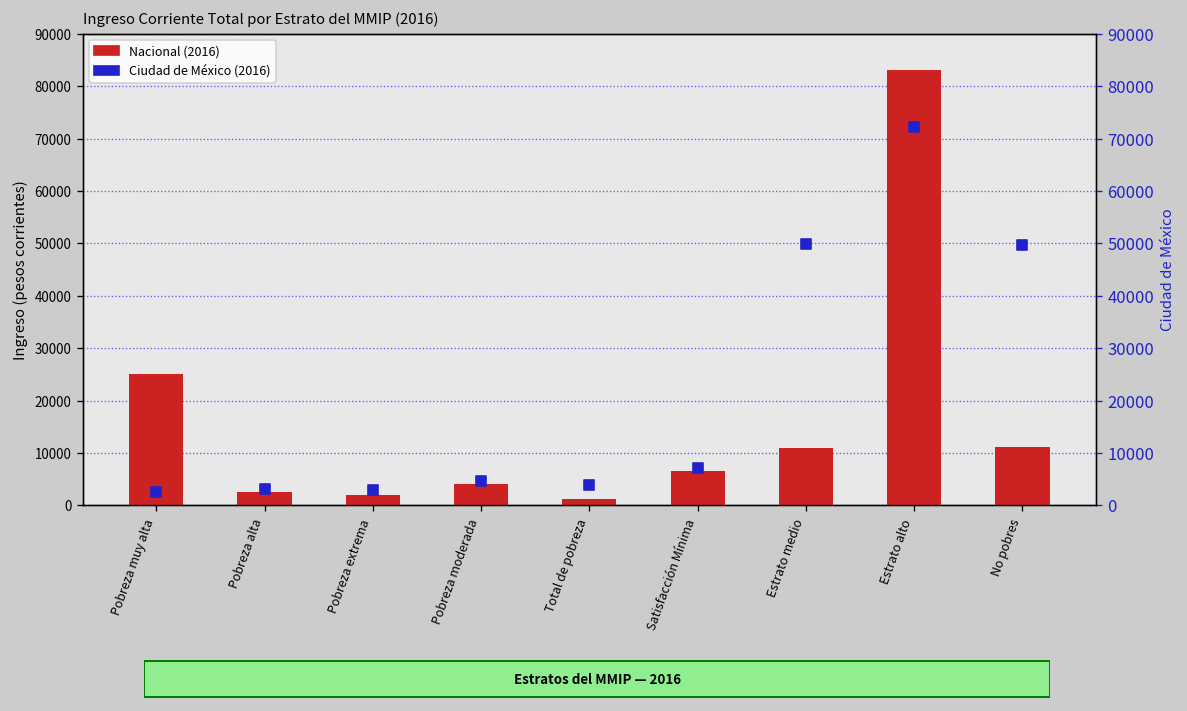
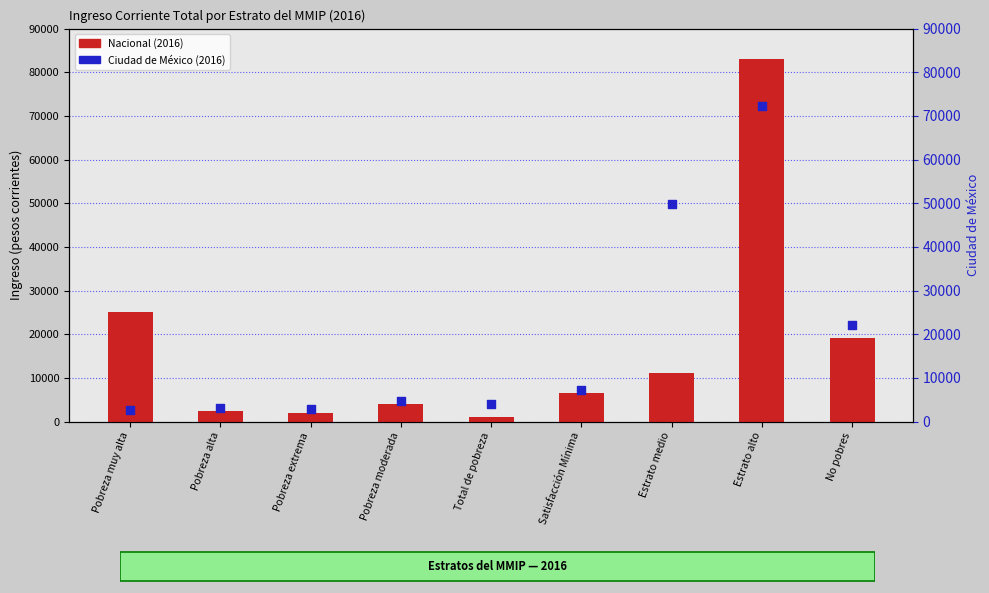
Nacional (2016), No pobres: 11000 -> 19000
Ciudad de México (2016), No pobres: 50000 -> 22000
